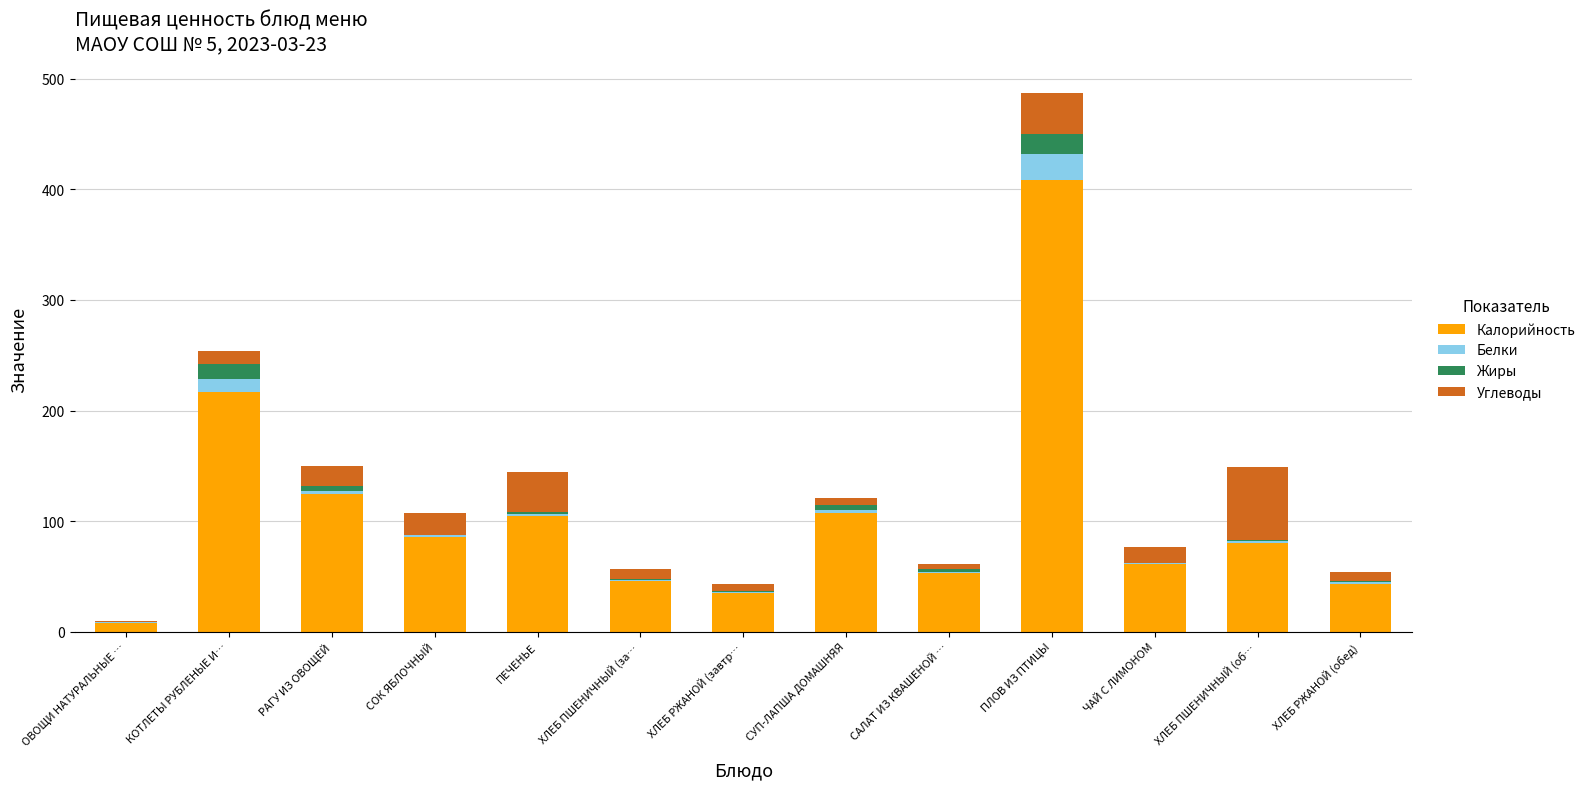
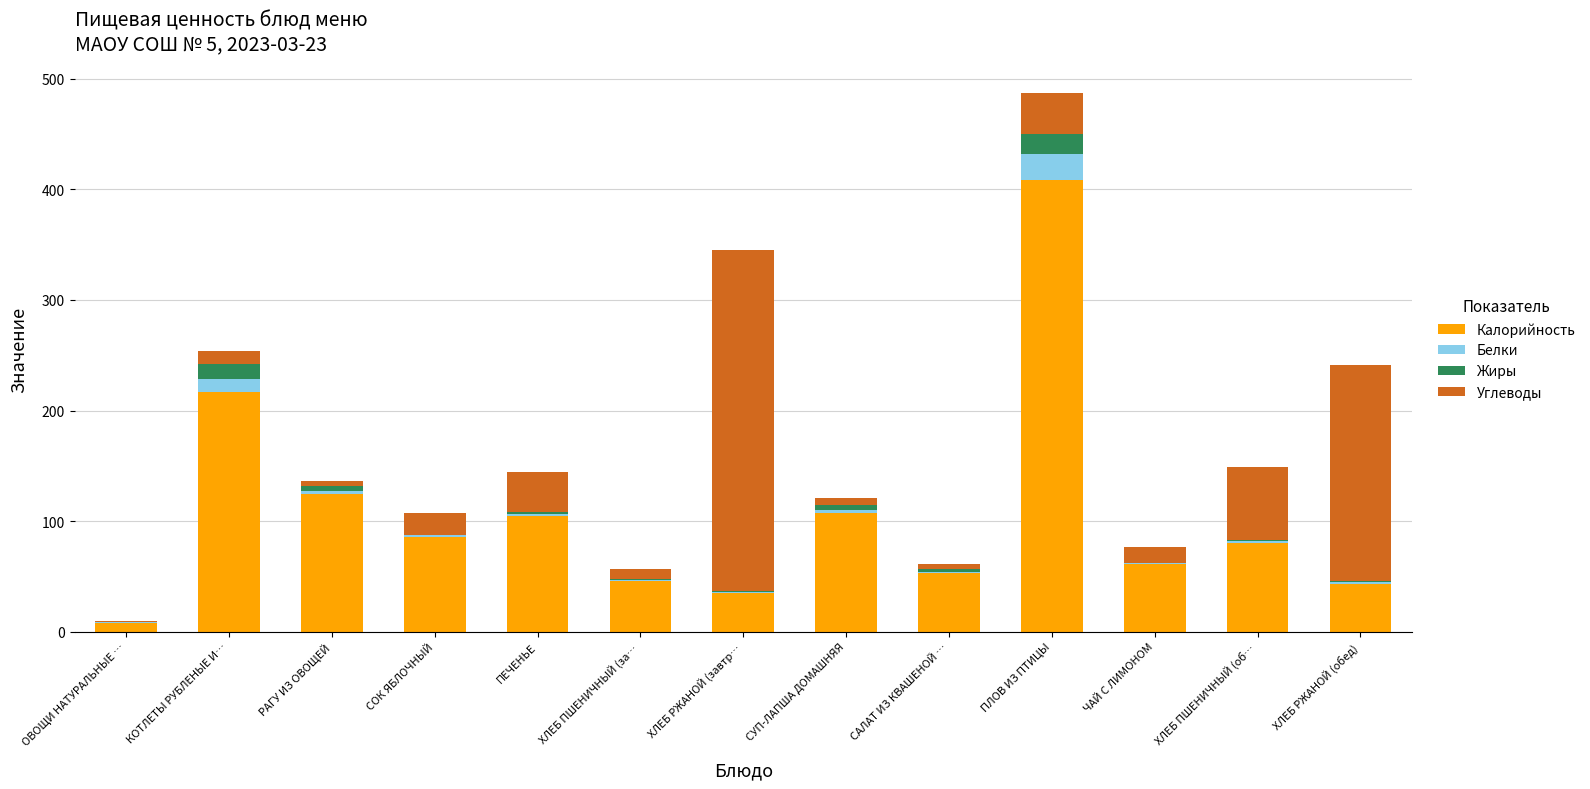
Углеводы, РАГУ ИЗ ОВОЩЕЙ: 18 -> 5
Углеводы, ХЛЕБ РЖАНОЙ (завтр…: 7 -> 309
Углеводы, ХЛЕБ РЖАНОЙ (обед): 8 -> 196
